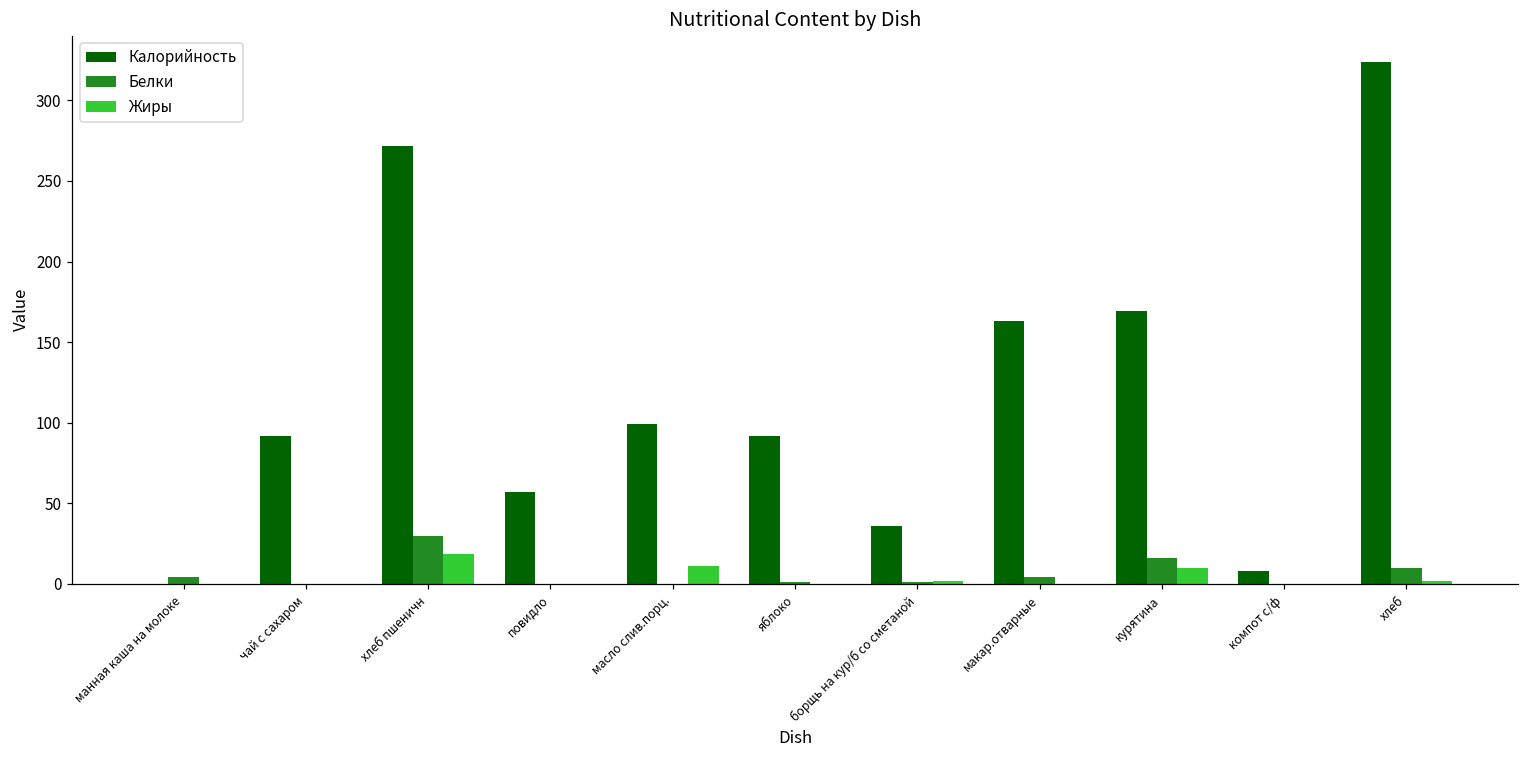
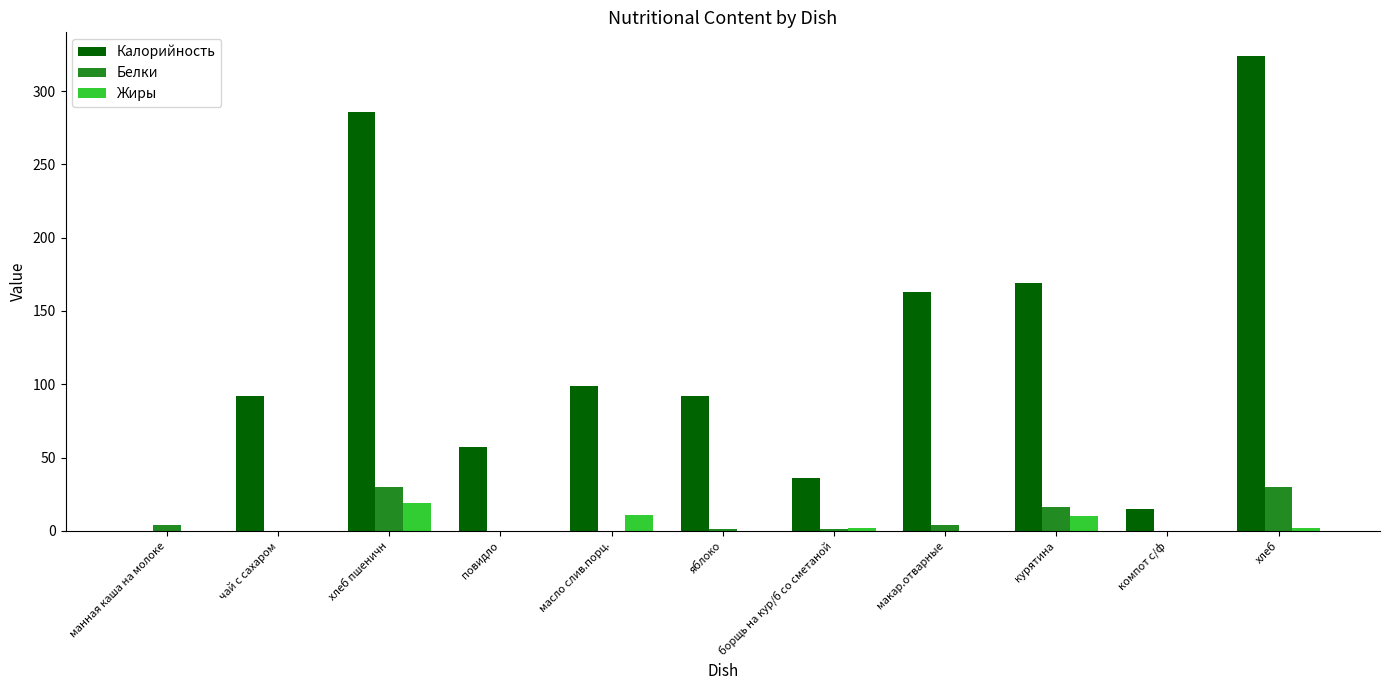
Калорийность, хлеб пшеничн: 272 -> 286
Калорийность, компот с/ф: 8 -> 15
Белки, хлеб: 10 -> 30
